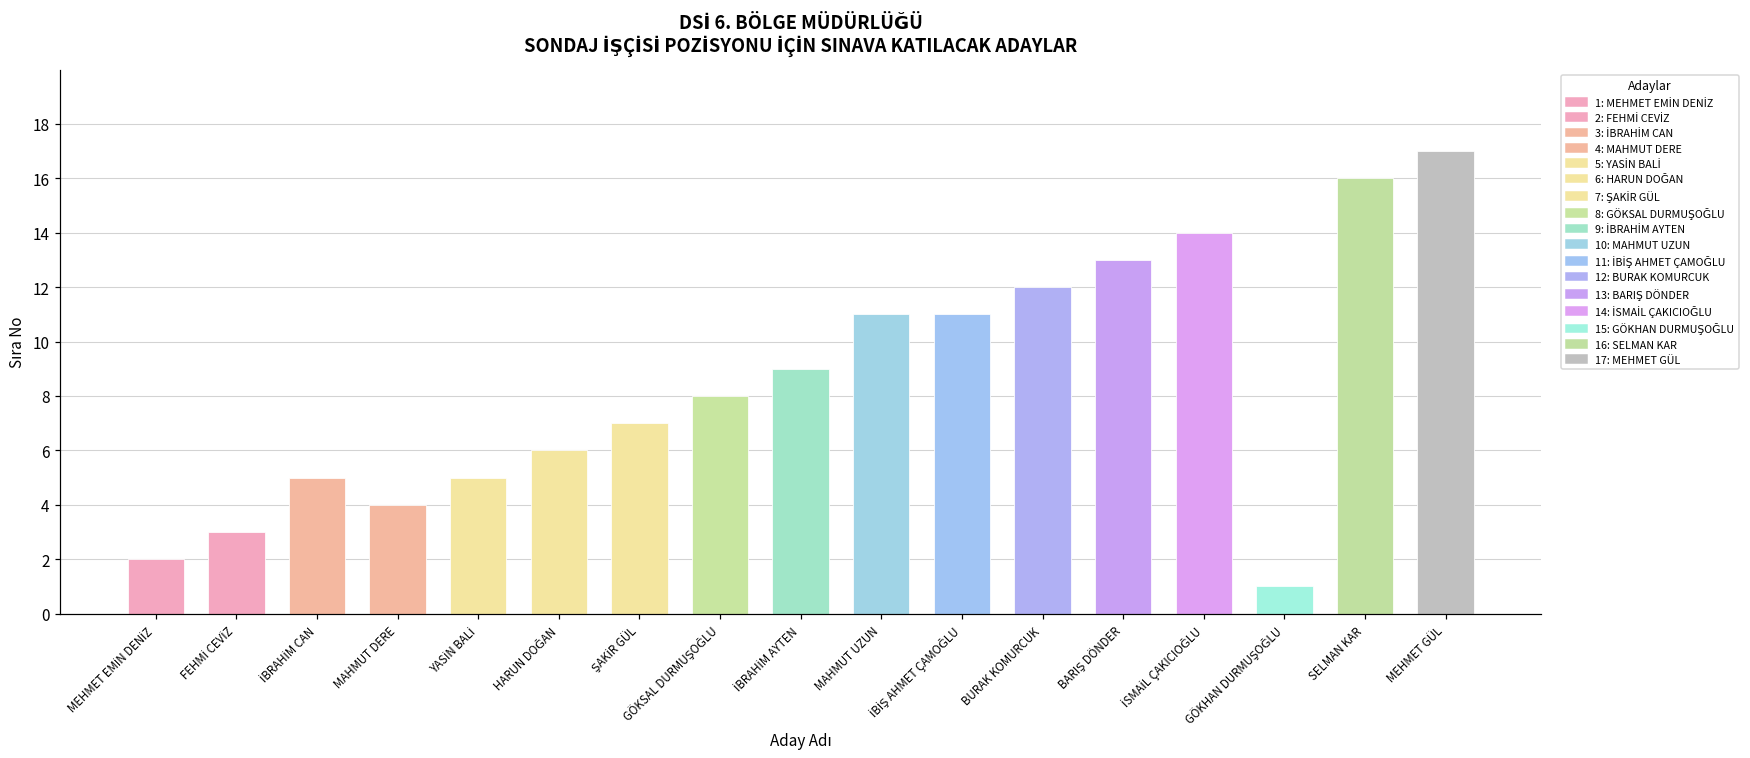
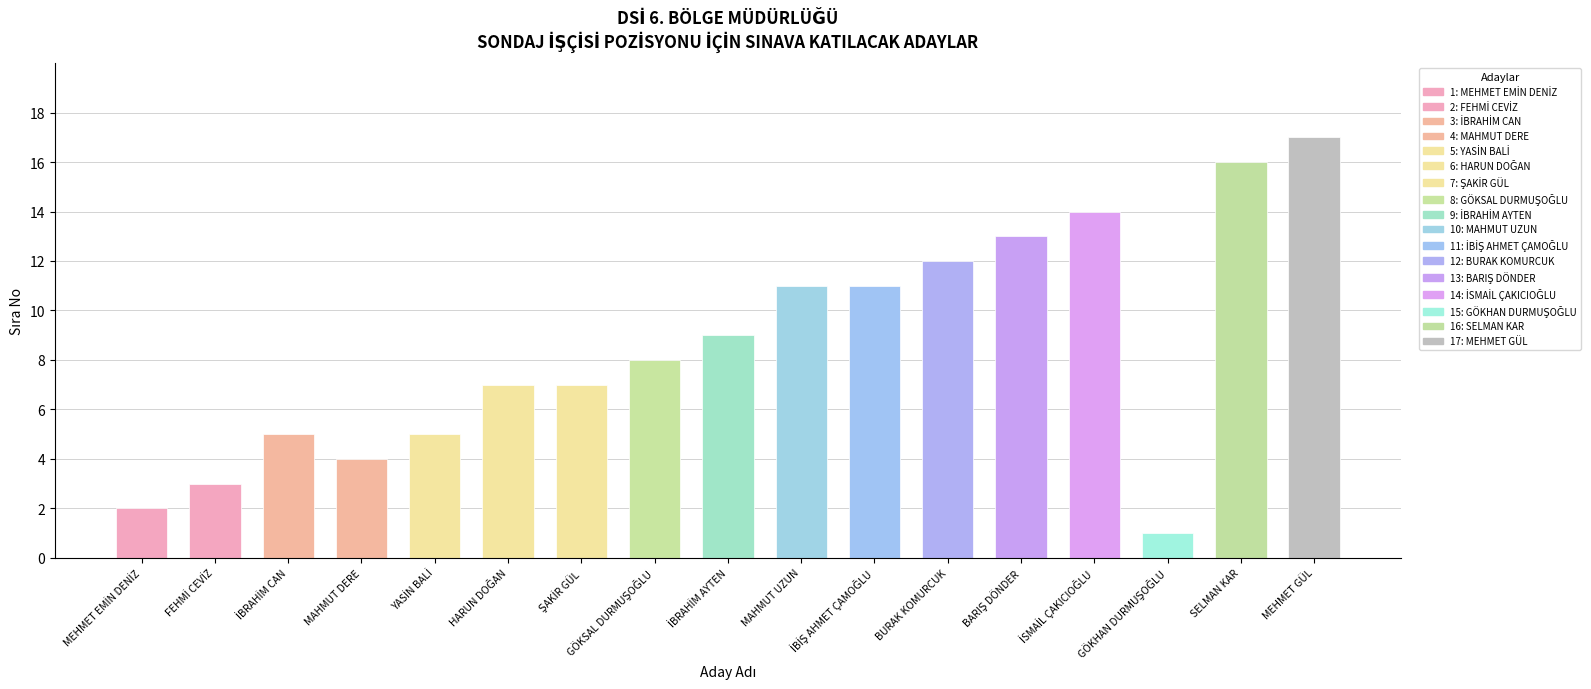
HARUN DOĞAN: 6 -> 7
